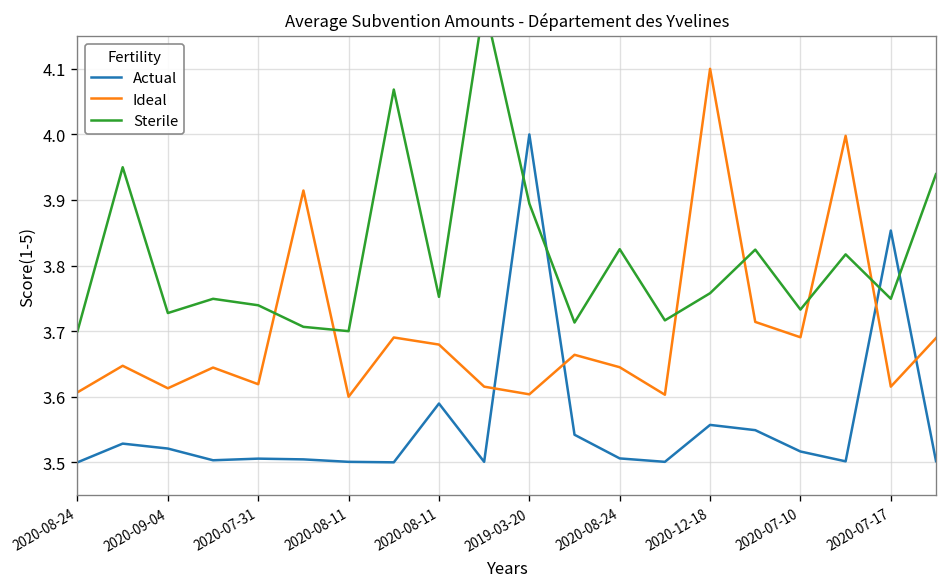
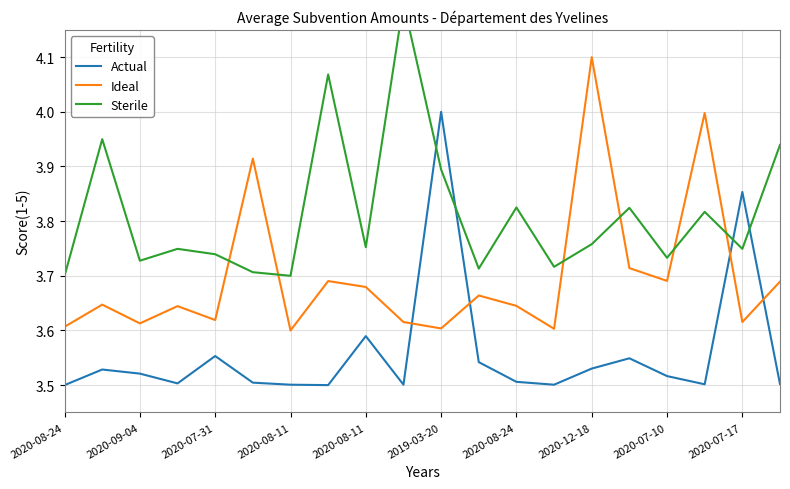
Actual, 2020-07-31: 3.51 -> 3.55
Actual, 2020-12-18: 3.56 -> 3.53
